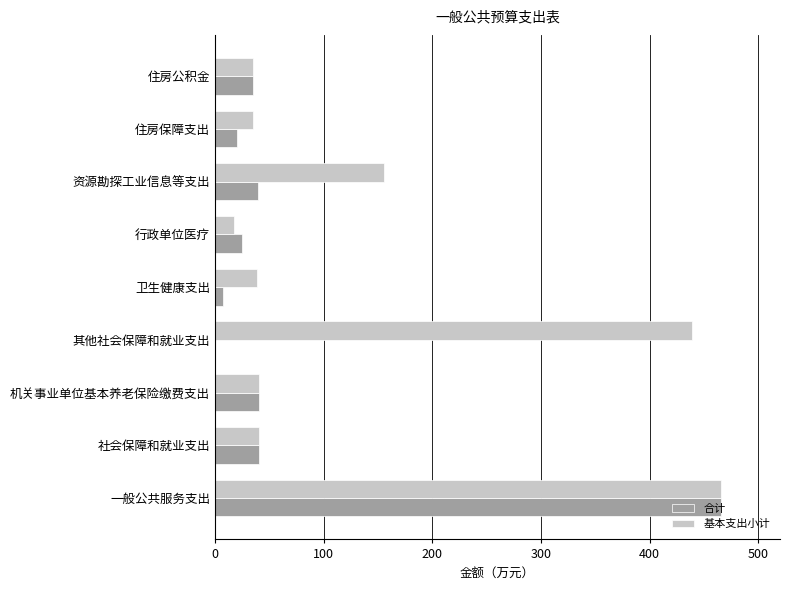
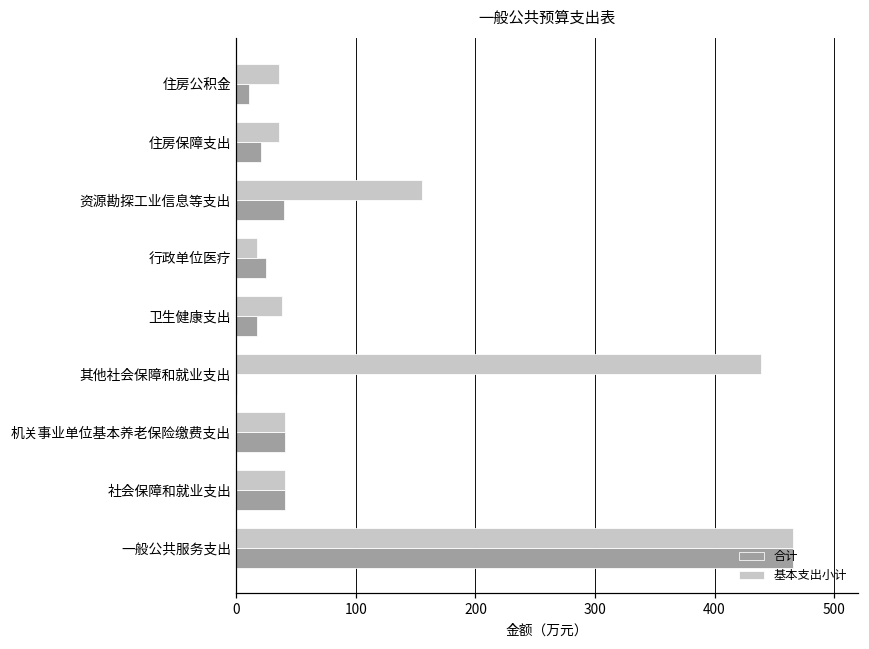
合计, 住房公积金: 36 -> 10
合计, 卫生健康支出: 7 -> 18
